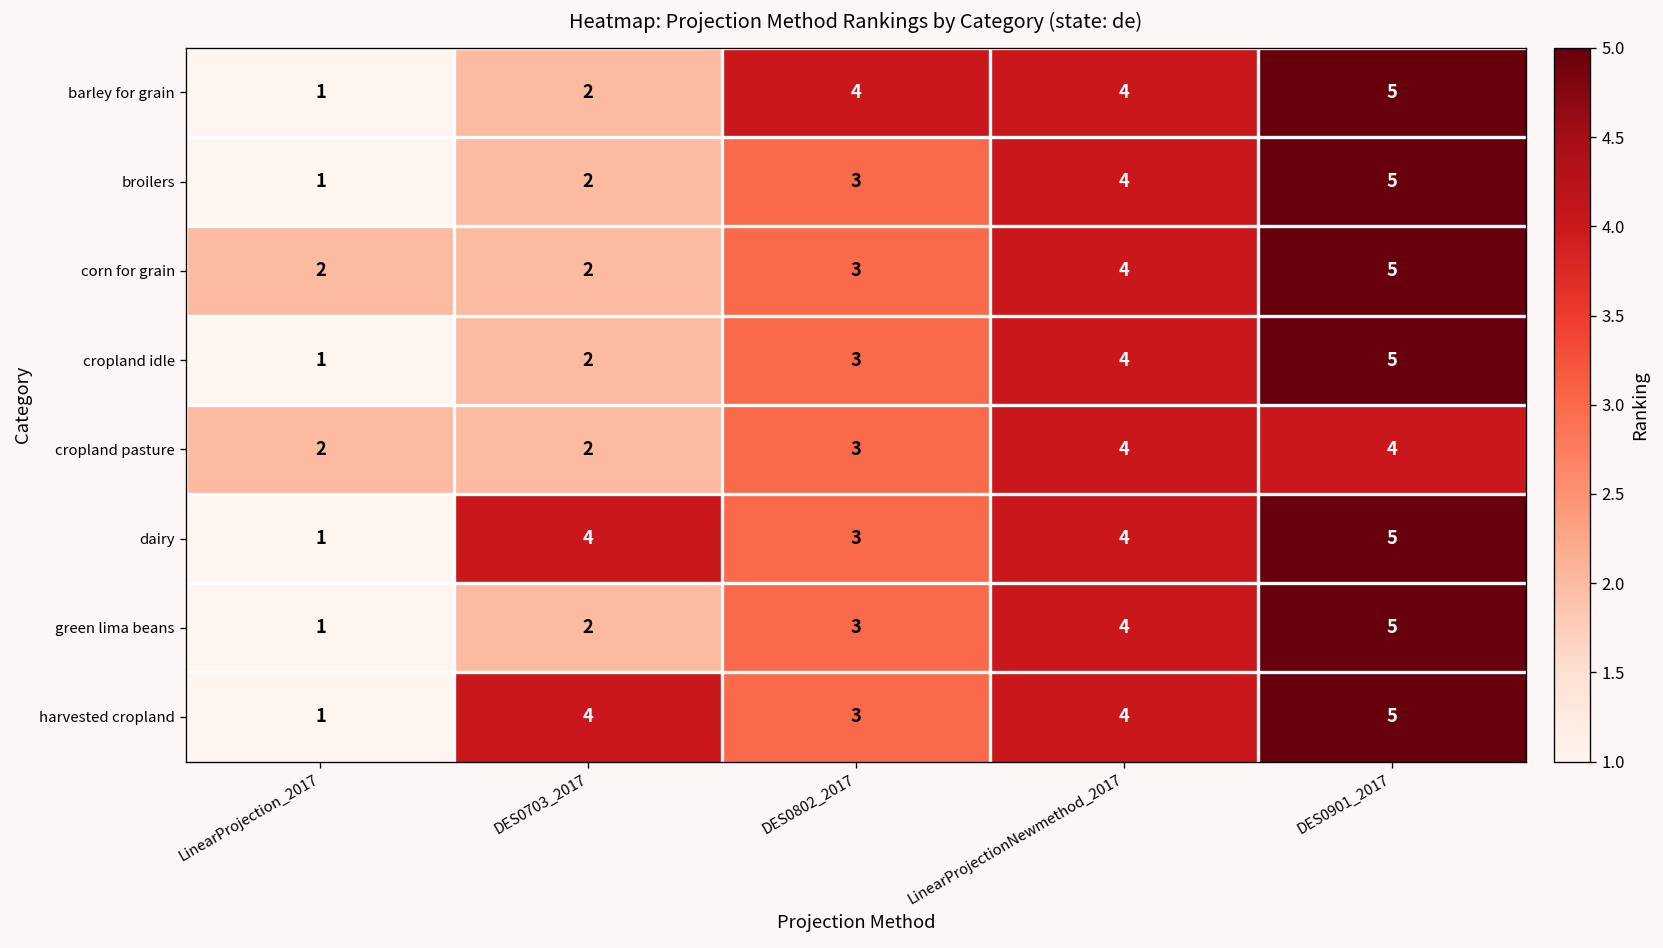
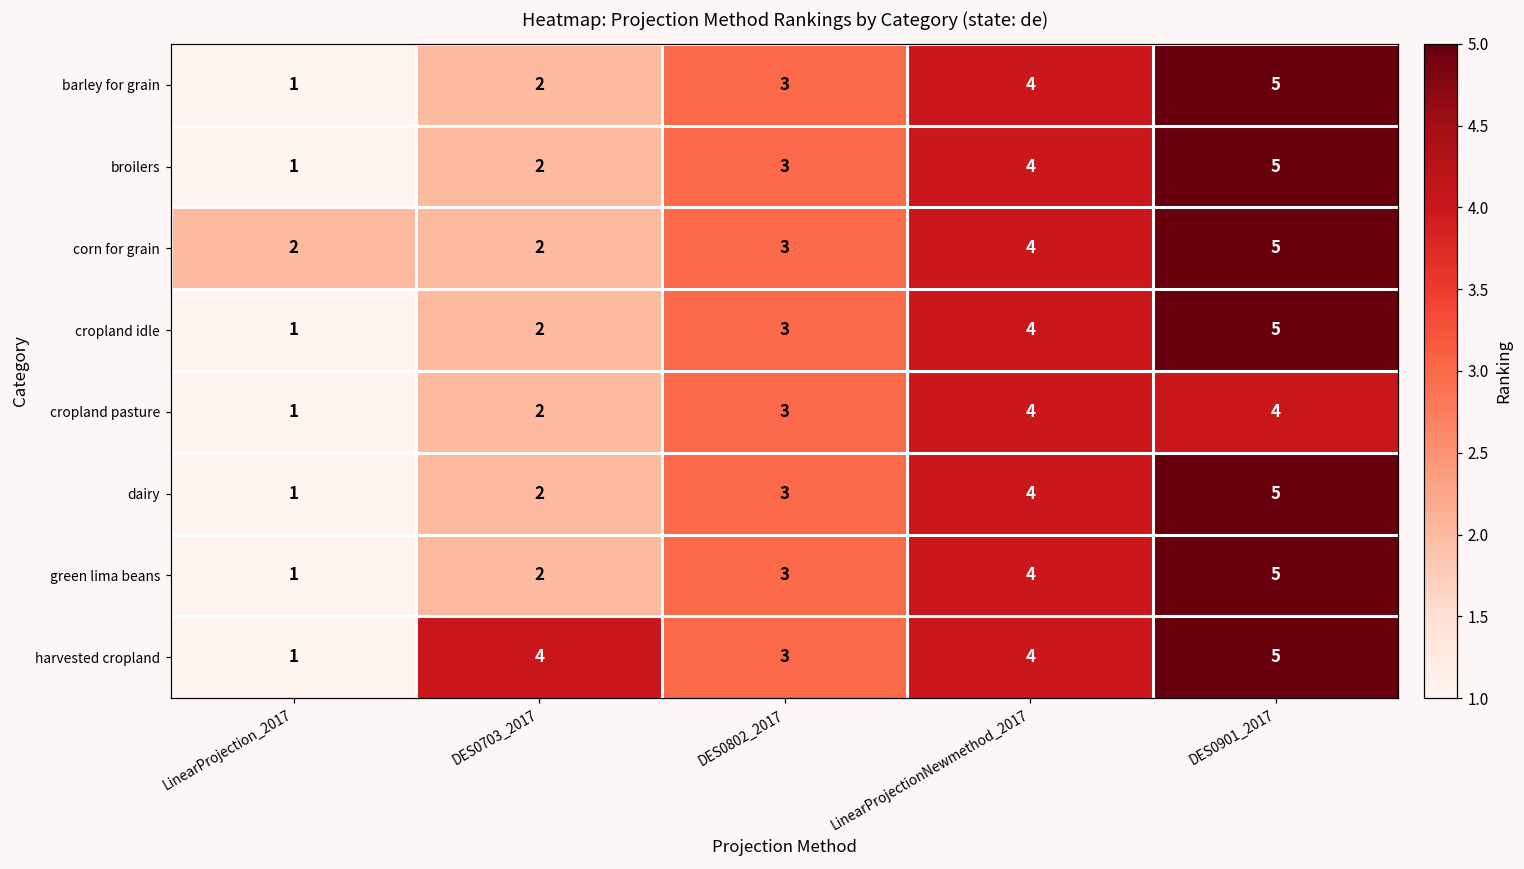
barley for grain, DES0802_2017: 4 -> 3
cropland pasture, LinearProjection_2017: 2 -> 1
dairy, DES0703_2017: 4 -> 2
